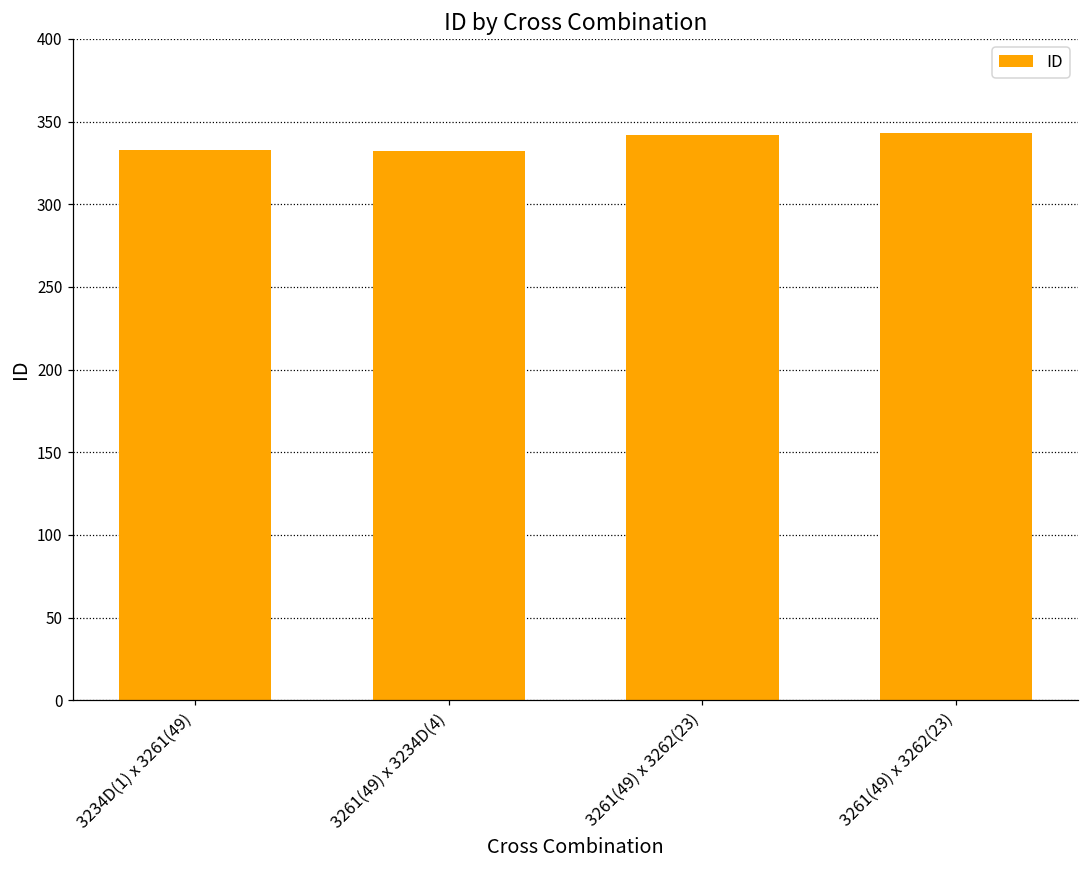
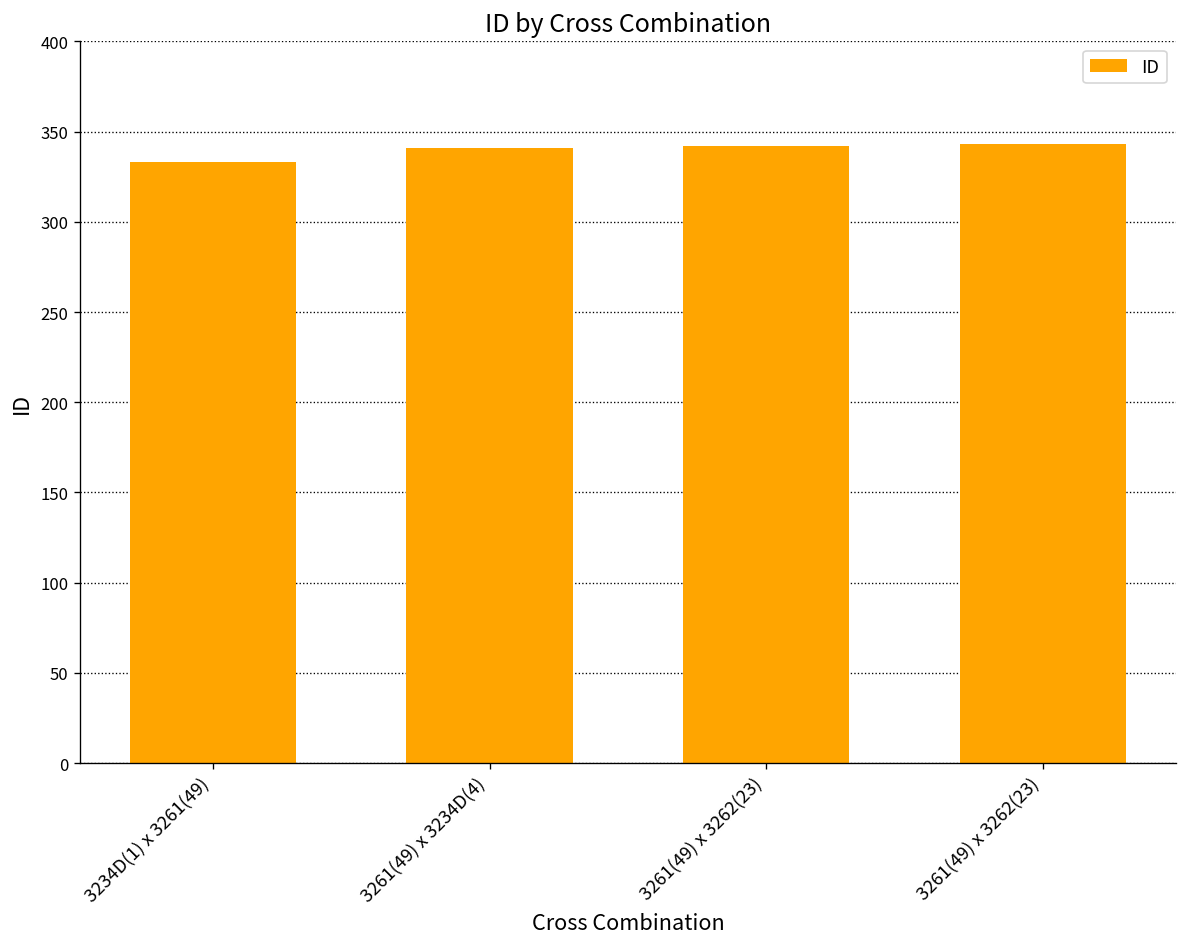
3261(49) x 3234D(4): 332 -> 341
